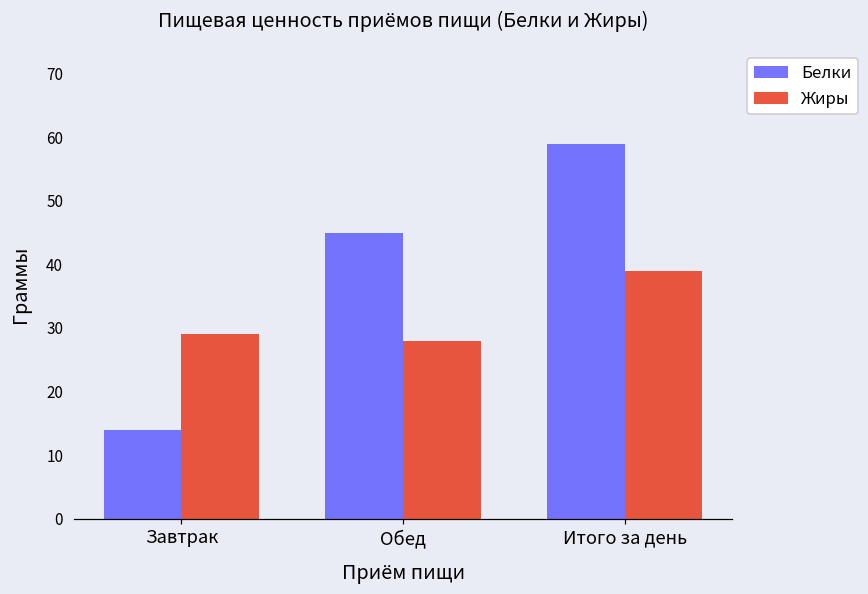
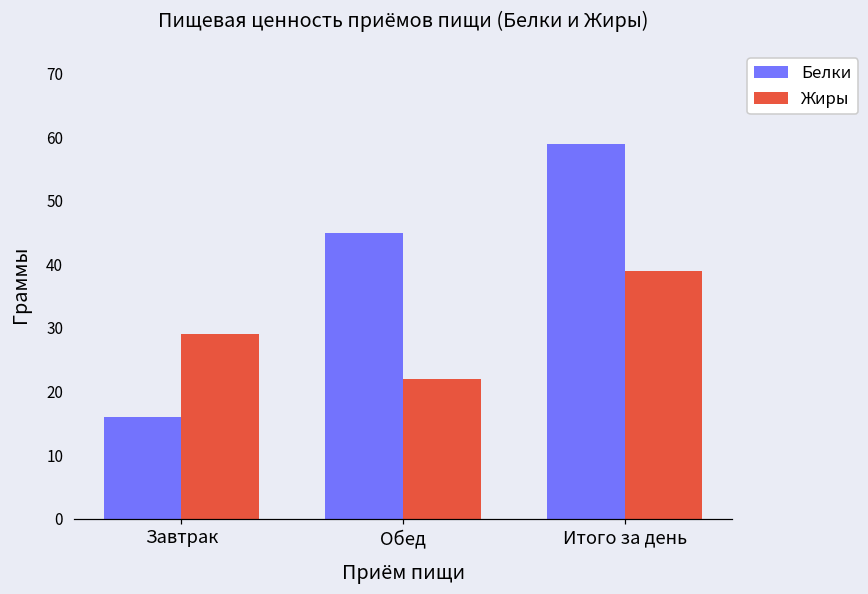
Белки, Завтрак: 14 -> 16
Жиры, Обед: 28 -> 22
